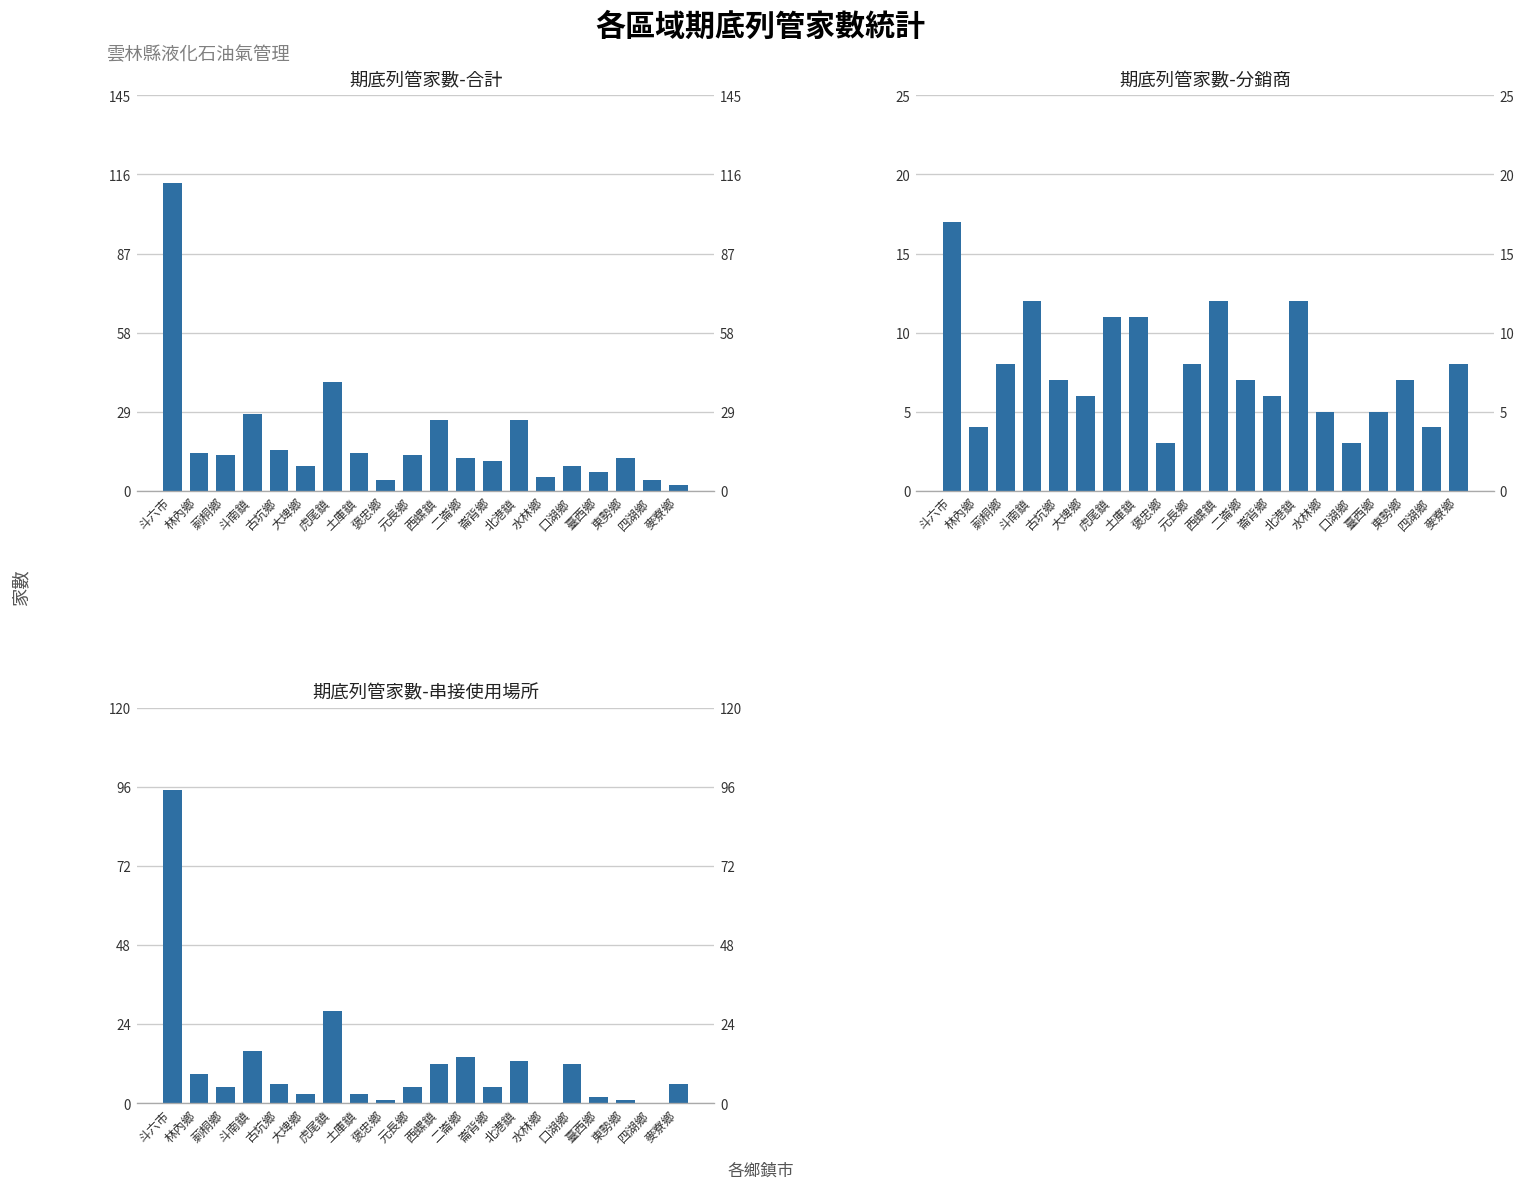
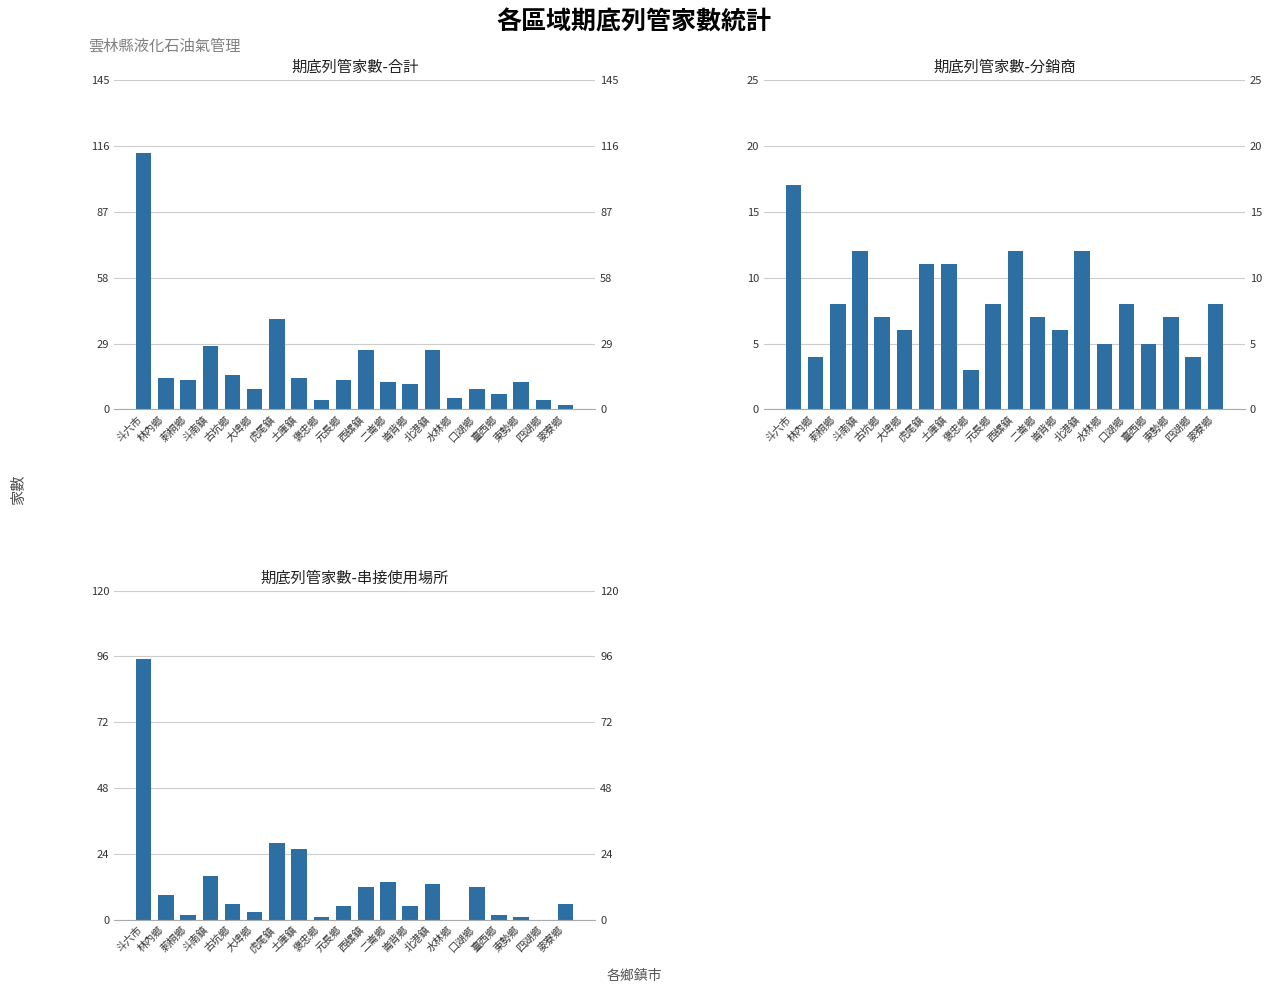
期底列管家數-分銷商, 口湖鄉: 3 -> 8
期底列管家數-串接使用場所, 莿桐鄉: 5 -> 2
期底列管家數-串接使用場所, 土庫鎮: 3 -> 26
